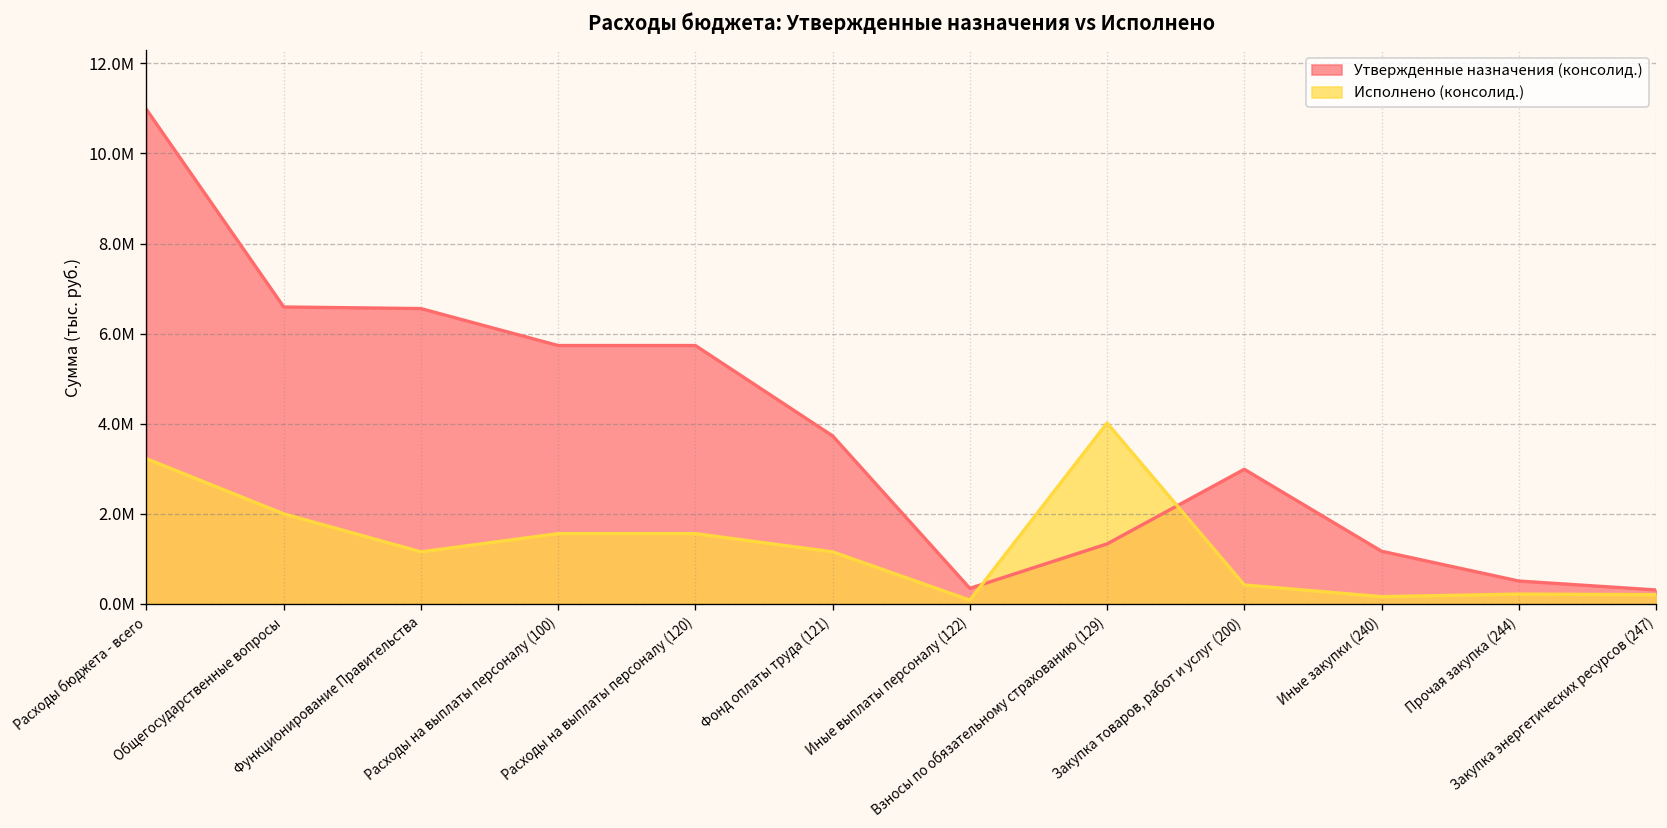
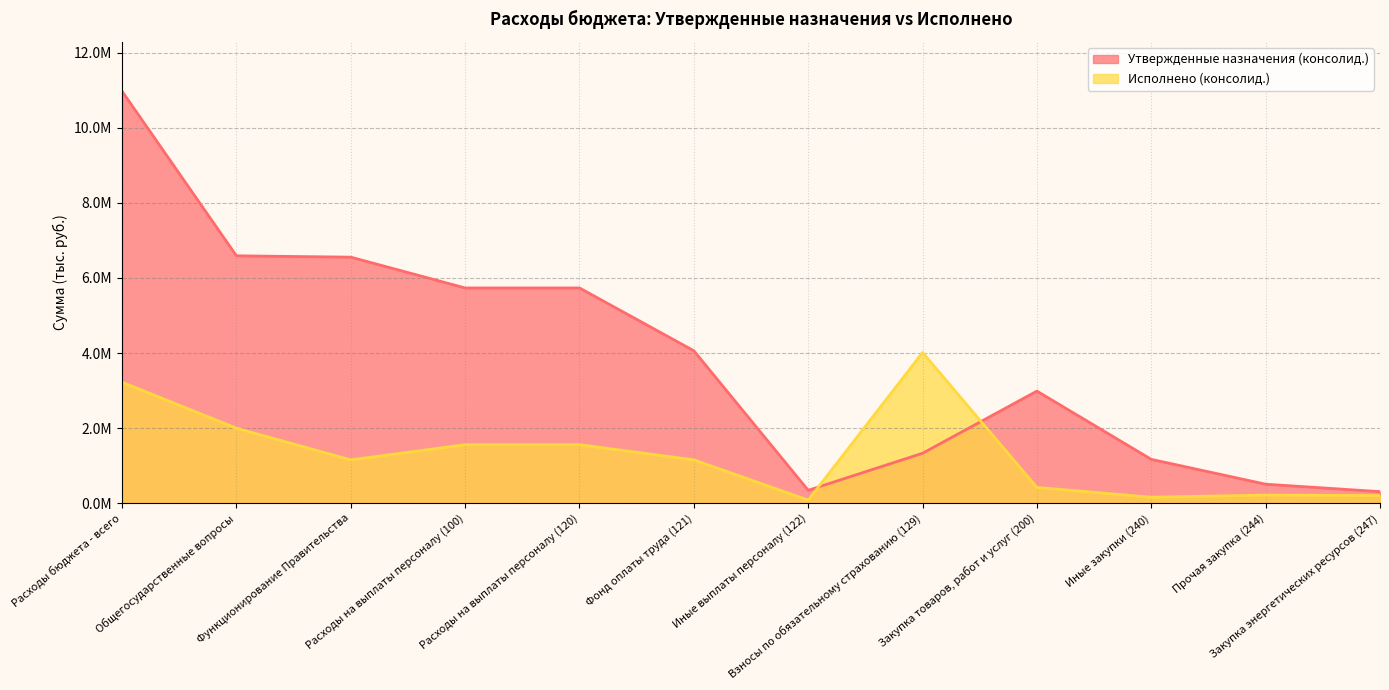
Утвержденные назначения (консолид.), Фонд оплаты труда (121): 3700000 -> 4100000
